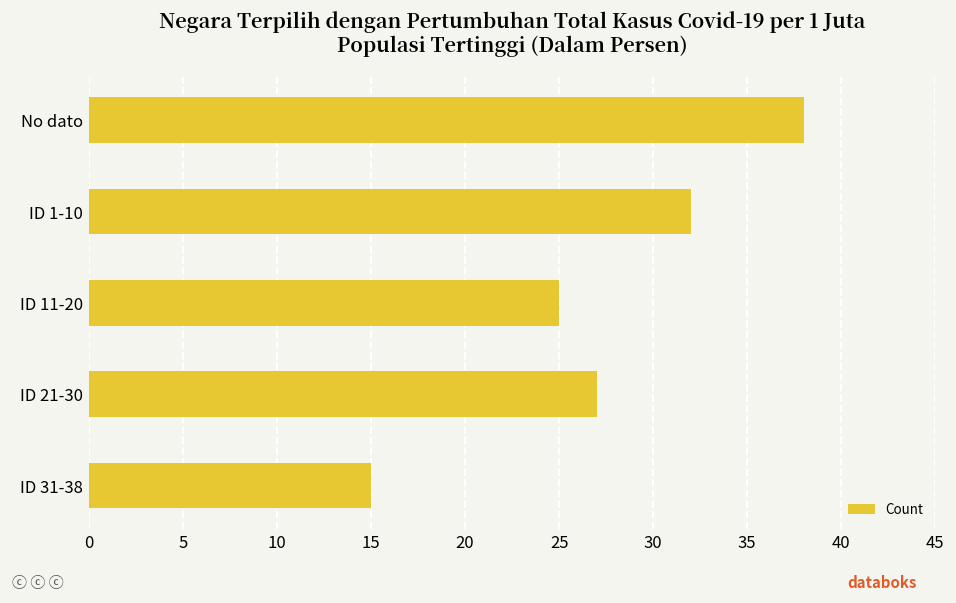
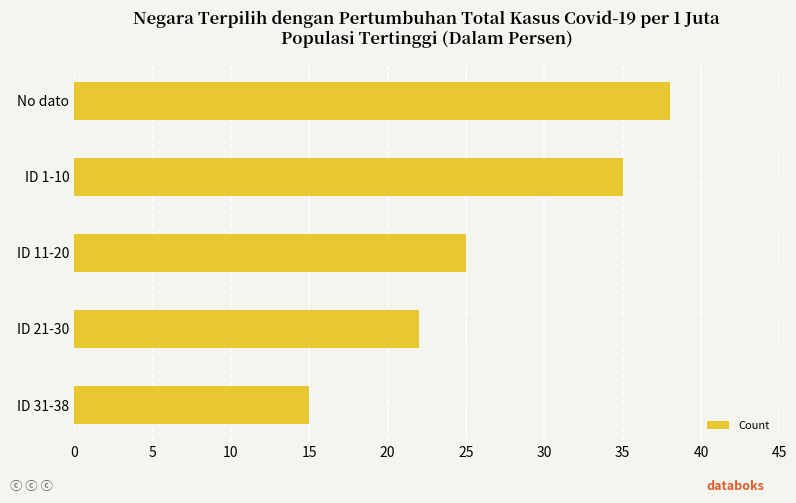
ID 1-10: 32 -> 35
ID 21-30: 27 -> 22
